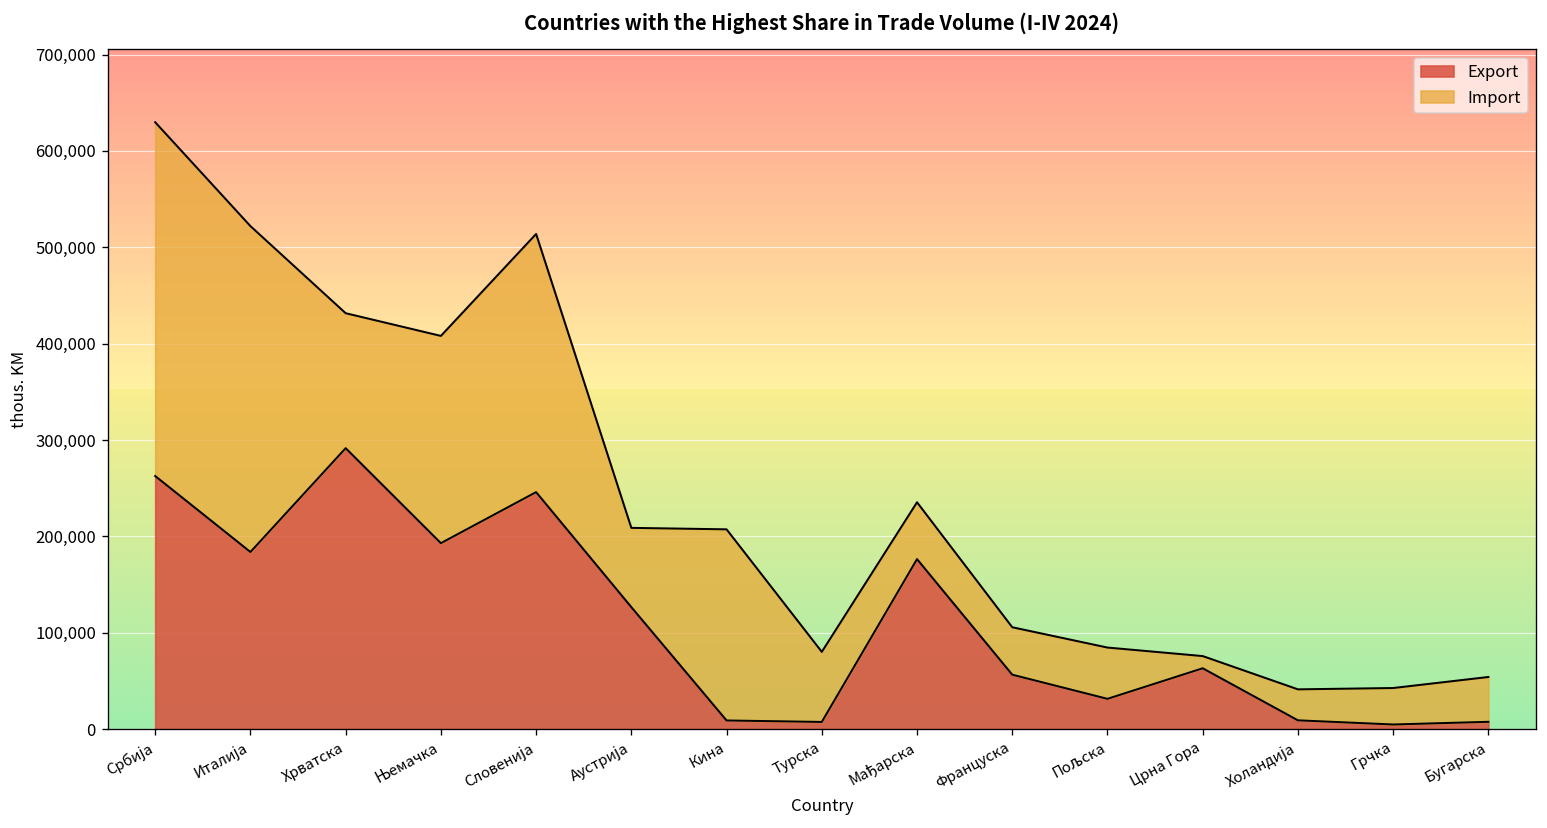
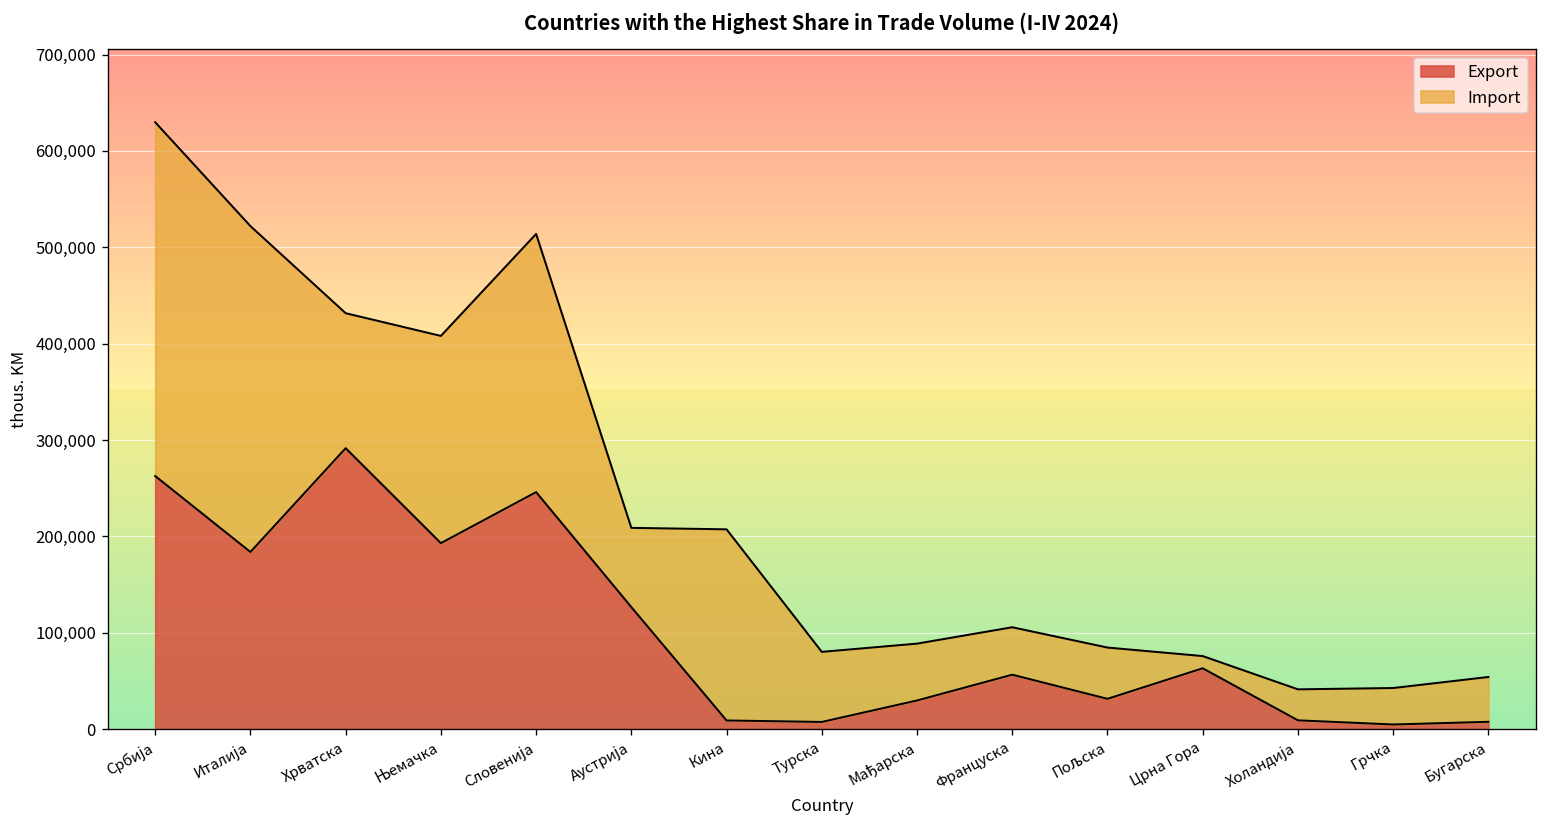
Export, Мађарска: 180,000 -> 30,000
